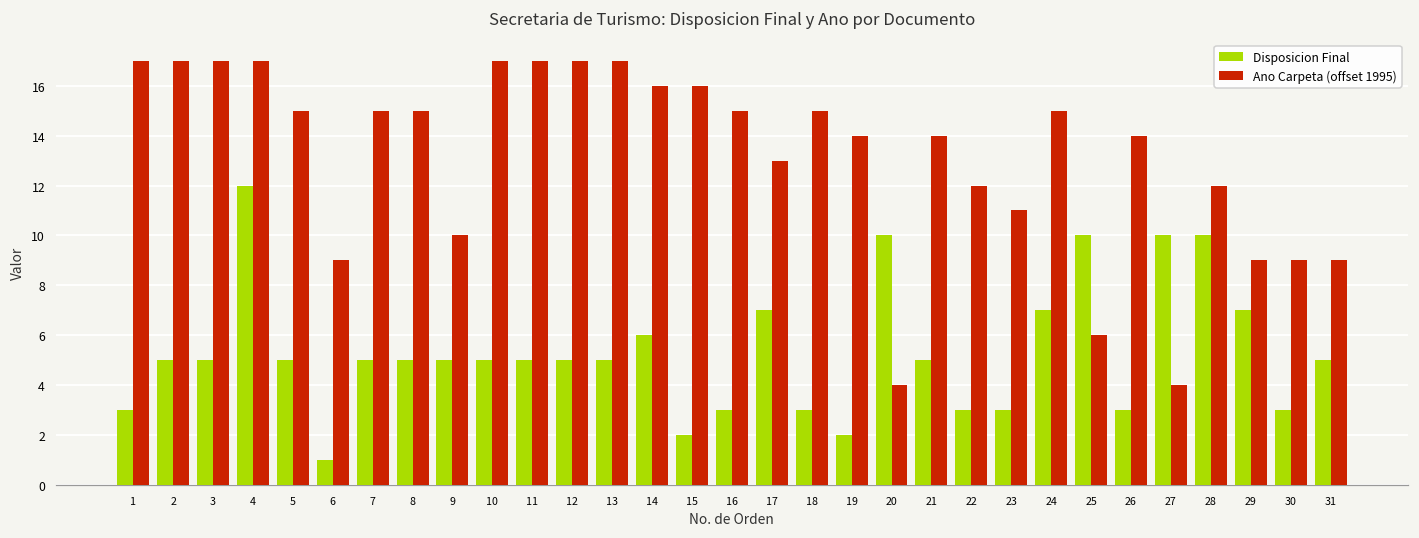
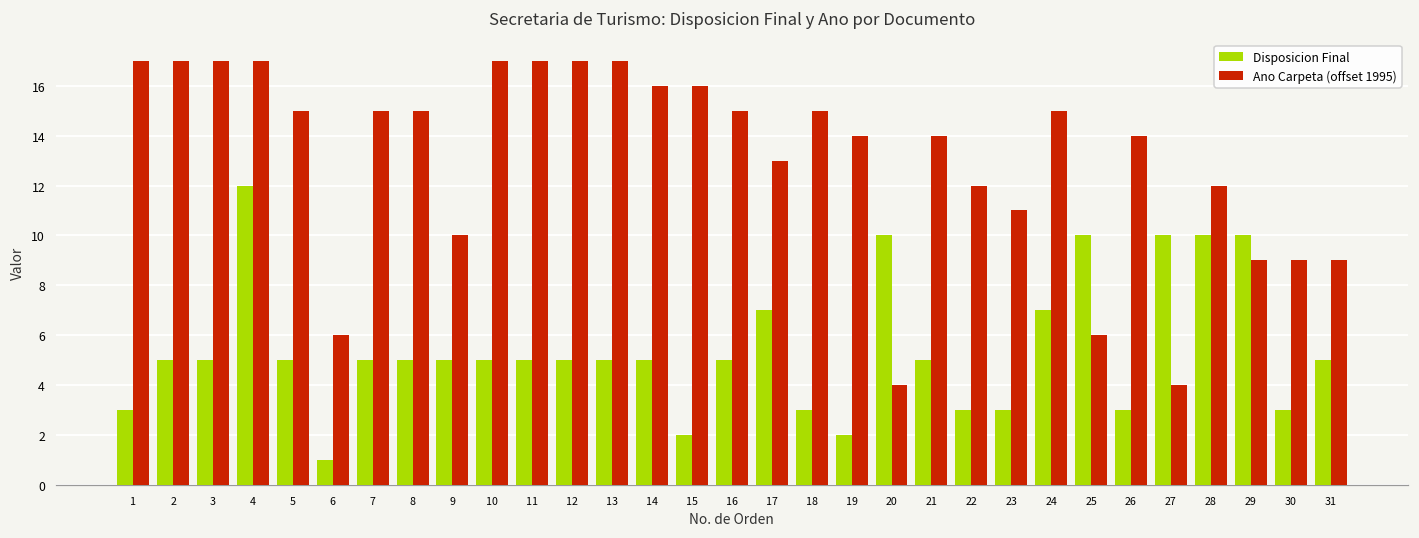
Ano Carpeta (offset 1995), 6: 9.0 -> 6.0
Disposicion Final, 14: 6 -> 5
Disposicion Final, 16: 3 -> 5
Disposicion Final, 29: 7 -> 10
